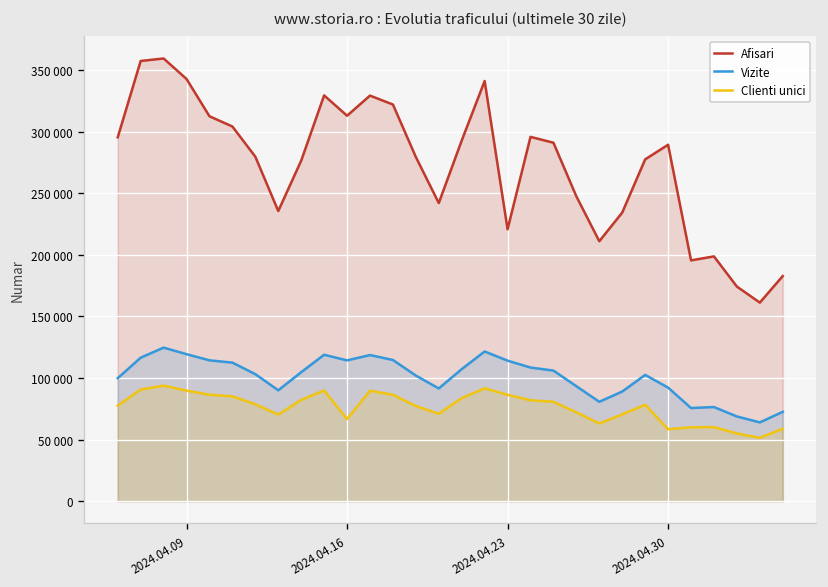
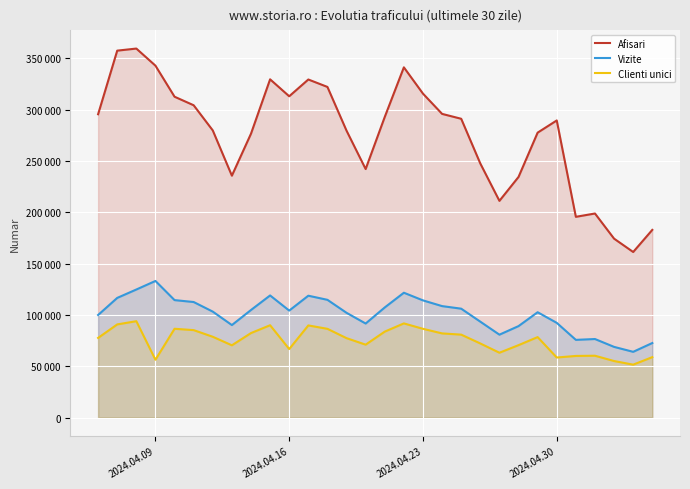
Vizite, 2024.04.09: 119000 -> 133000
Clienti unici, 2024.04.09: 90000 -> 56000
Vizite, 2024.04.16: 114000 -> 104000
Afisari, 2024.04.23: 221000 -> 316000
